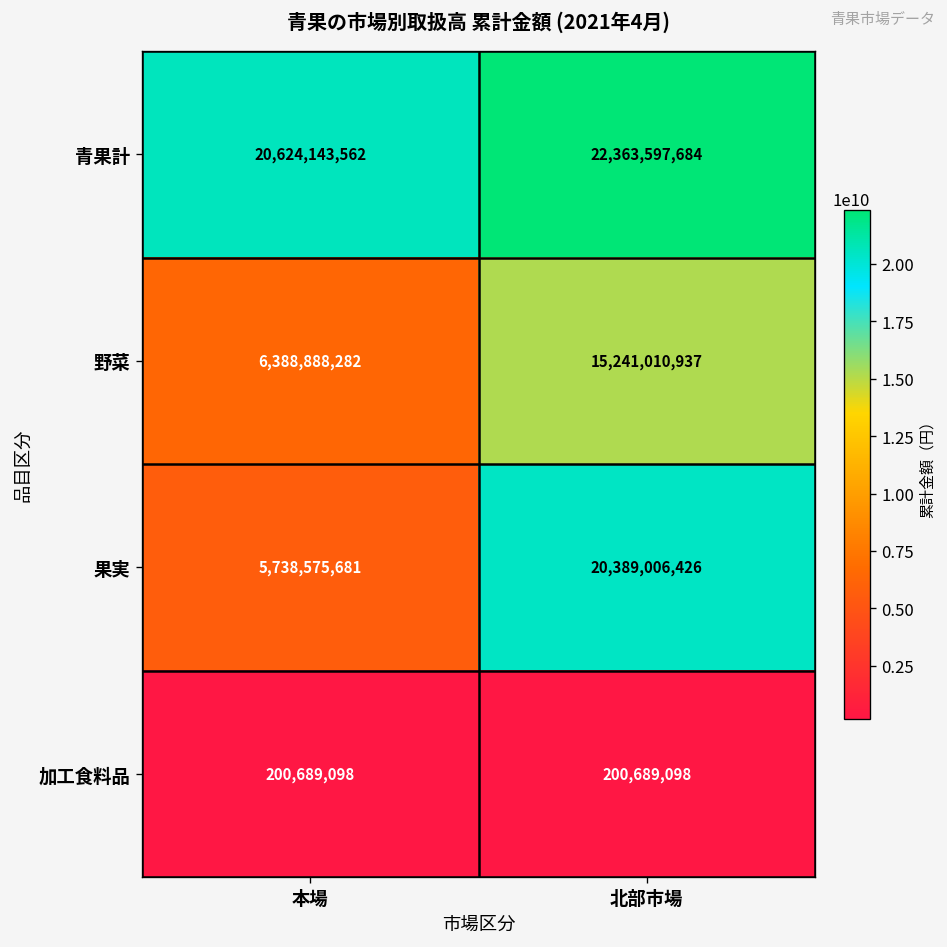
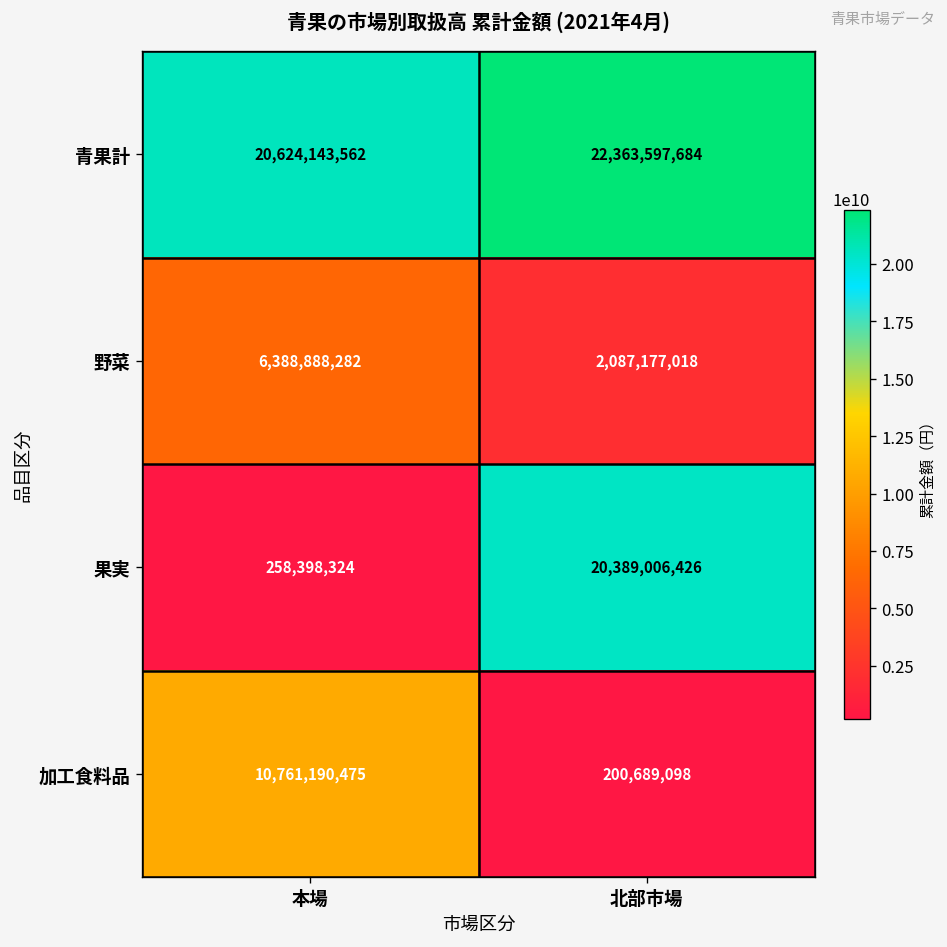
野菜, 北部市場: 15,241,010,937 -> 2,087,177,018
果実, 本場: 5,738,575,681 -> 258,398,324
加工食料品, 本場: 200,689,098 -> 10,761,190,475
